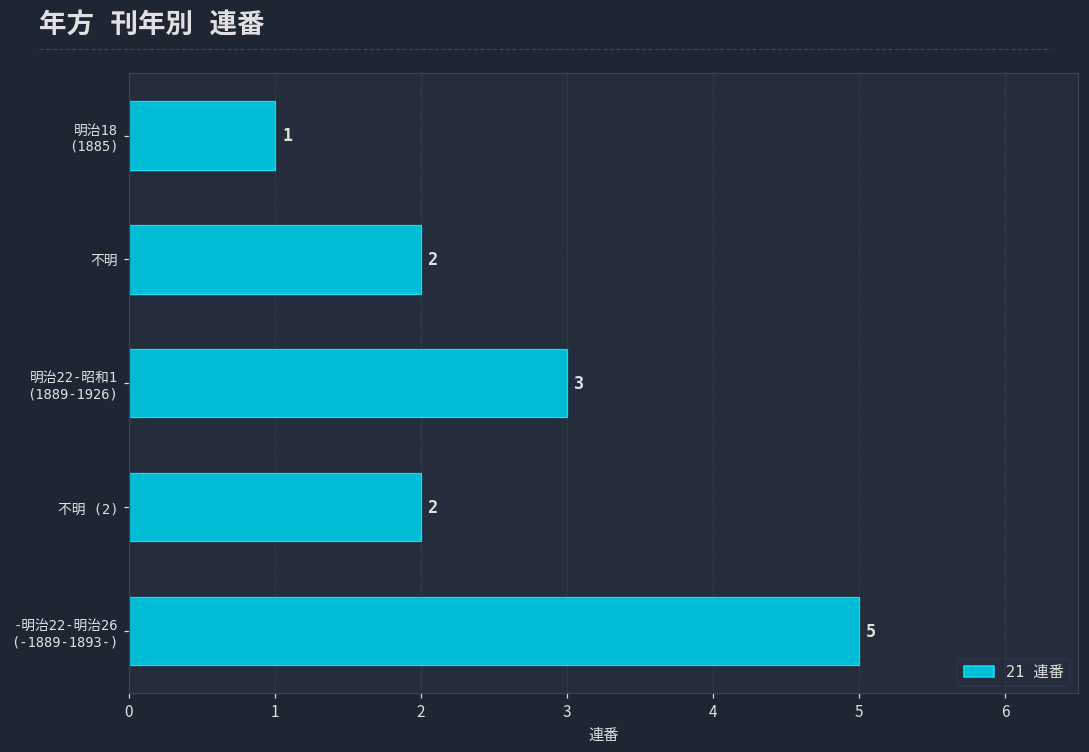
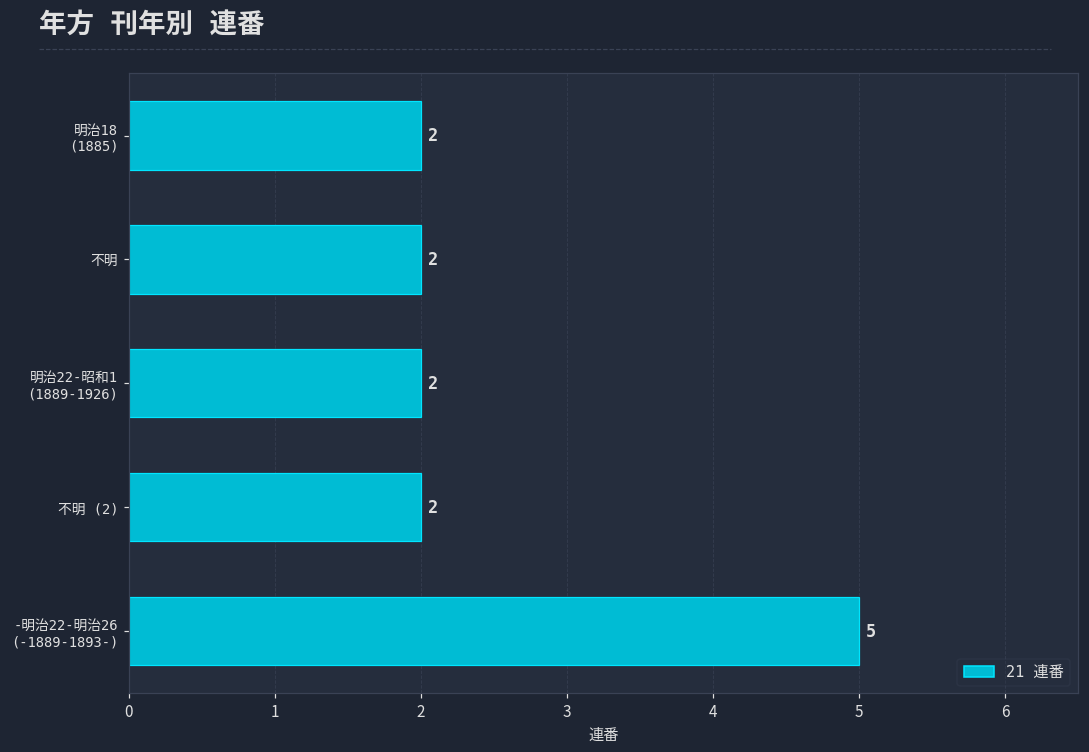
明治18 (1885): 1 -> 2
明治22-昭和1 (1889-1926): 3 -> 2
